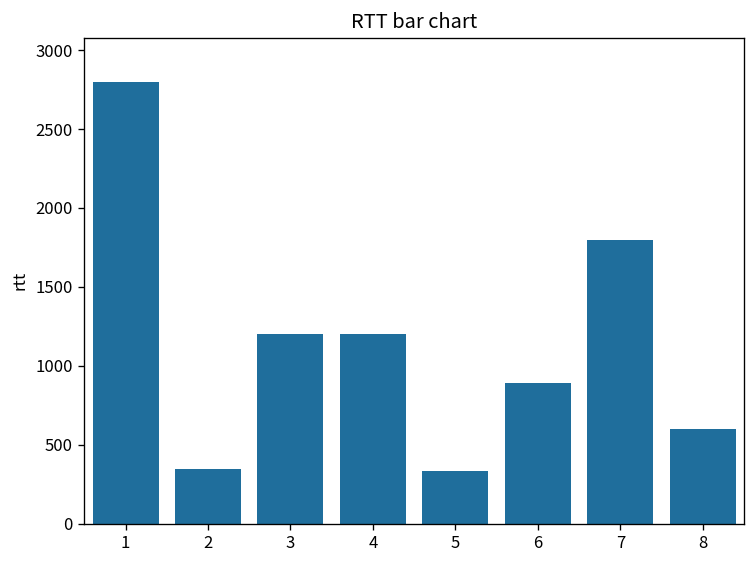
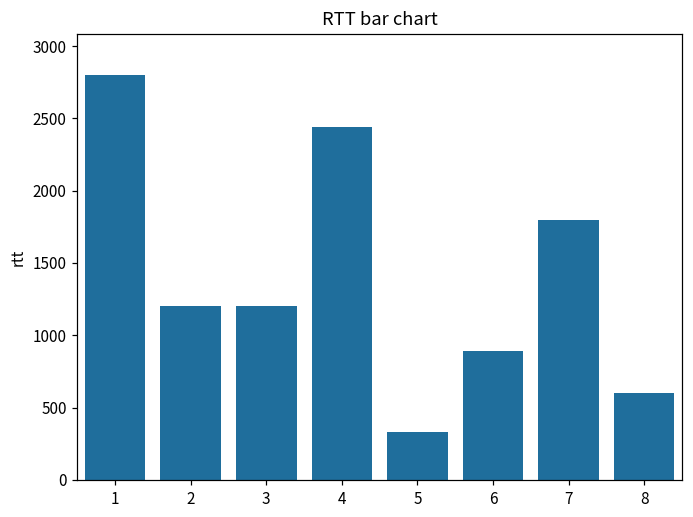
2: 350 -> 1200
4: 1200 -> 2440
